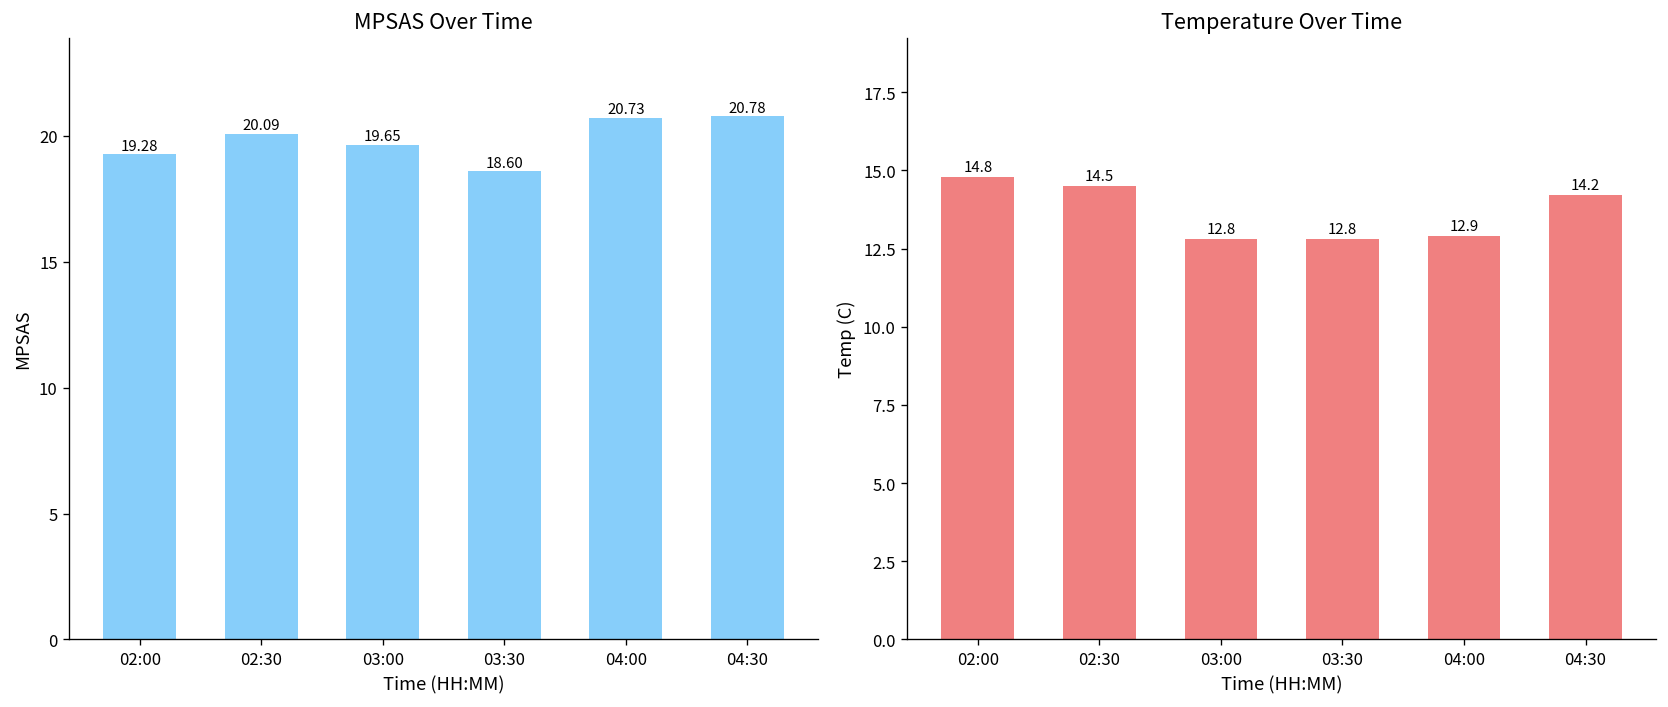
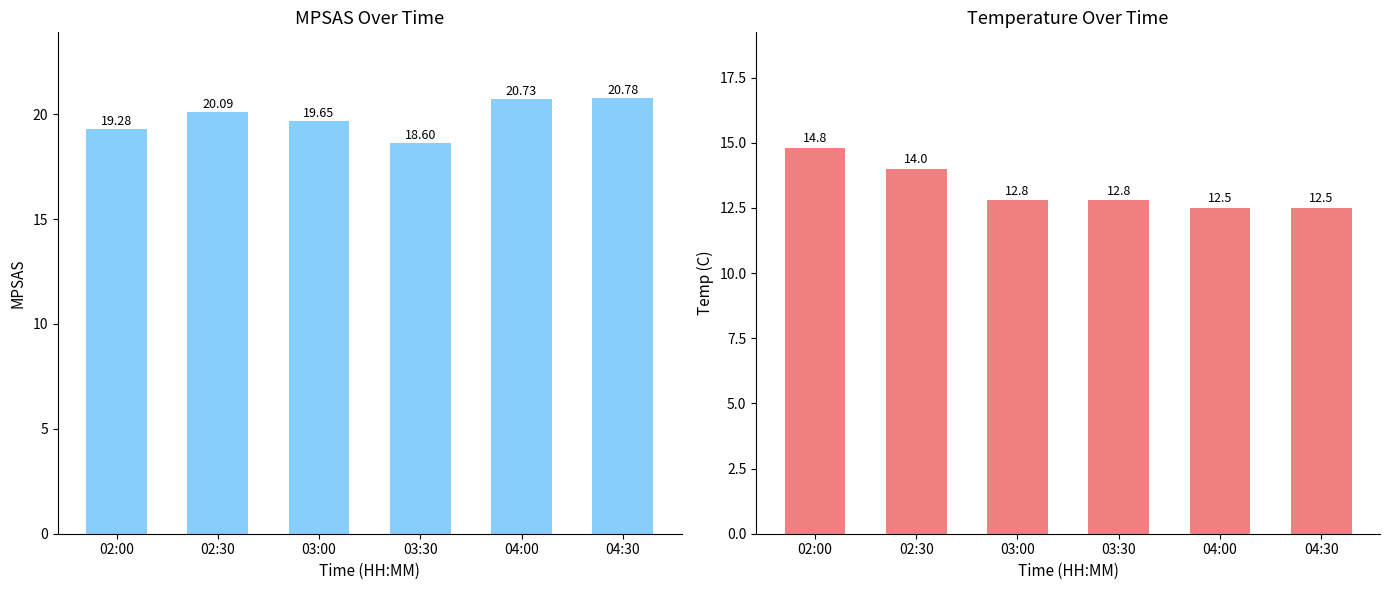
Temperature Over Time, 02:30: 14.5 -> 14.0
Temperature Over Time, 04:00: 12.9 -> 12.5
Temperature Over Time, 04:30: 14.2 -> 12.5
